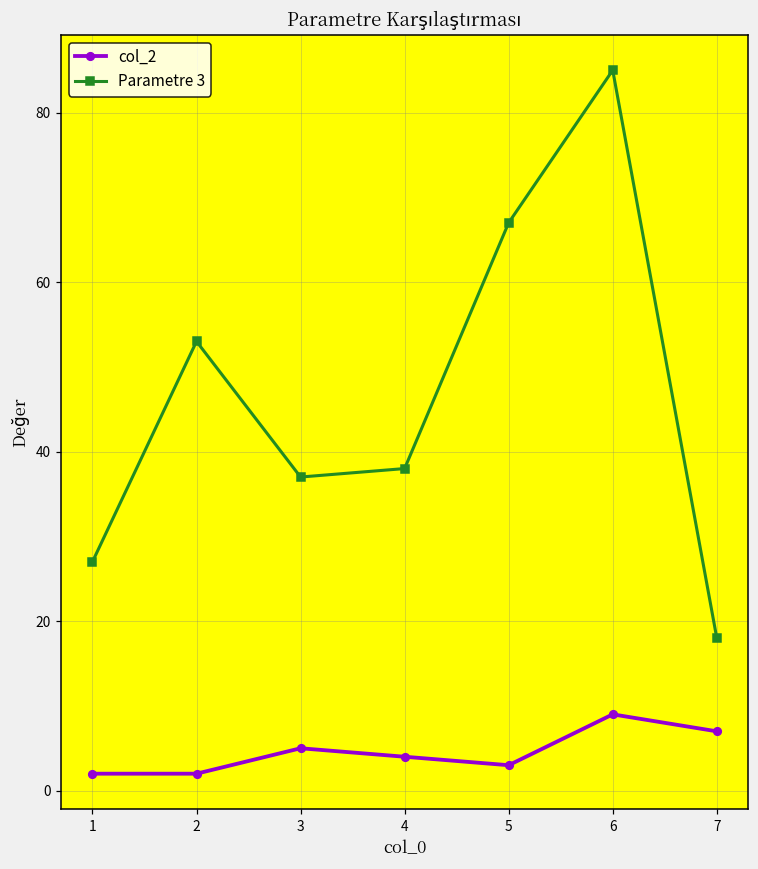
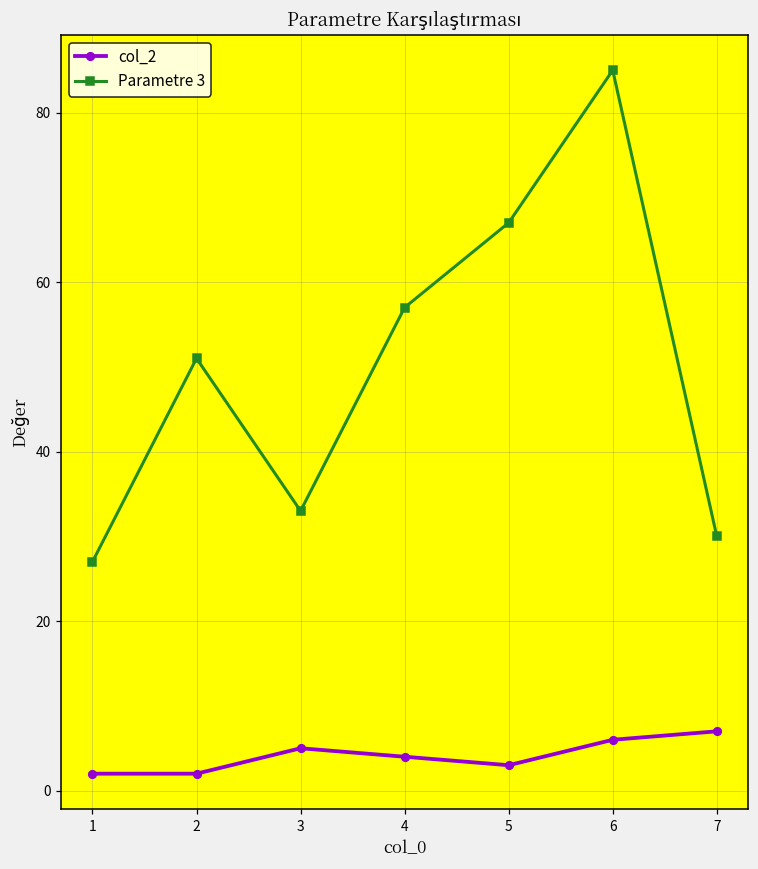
Parametre 3, 2: 53 -> 51
Parametre 3, 3: 37 -> 33
Parametre 3, 4: 38 -> 57
col_2, 6: 9 -> 6
Parametre 3, 7: 18 -> 30
